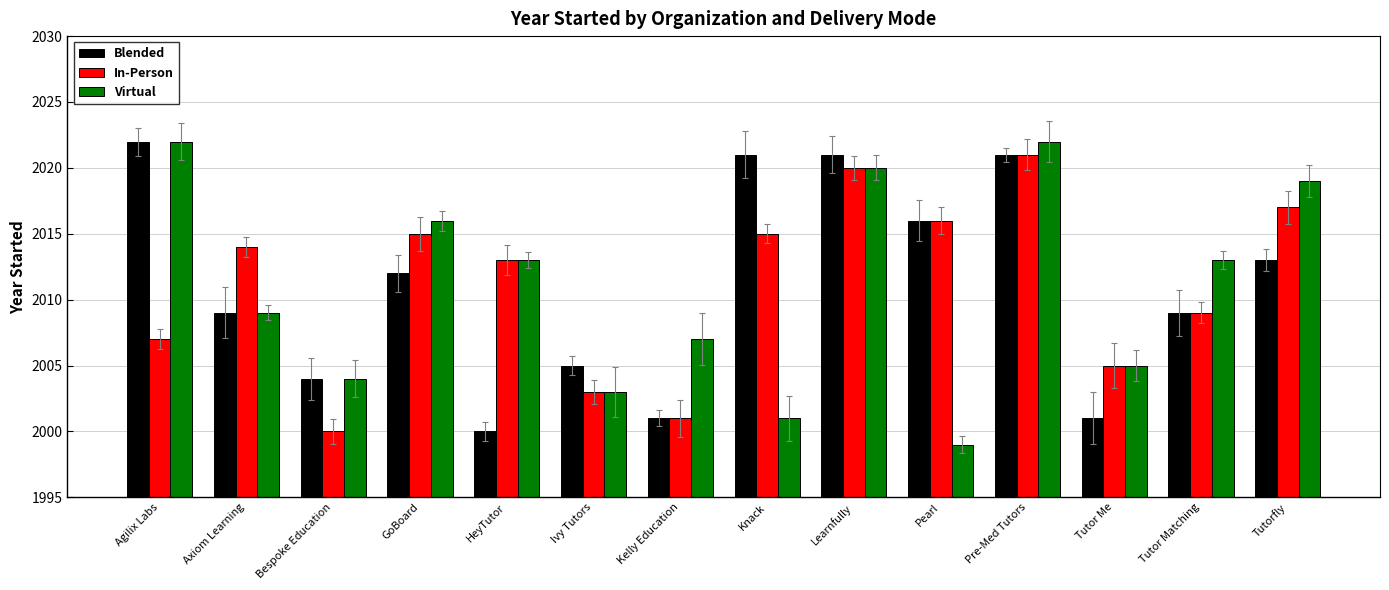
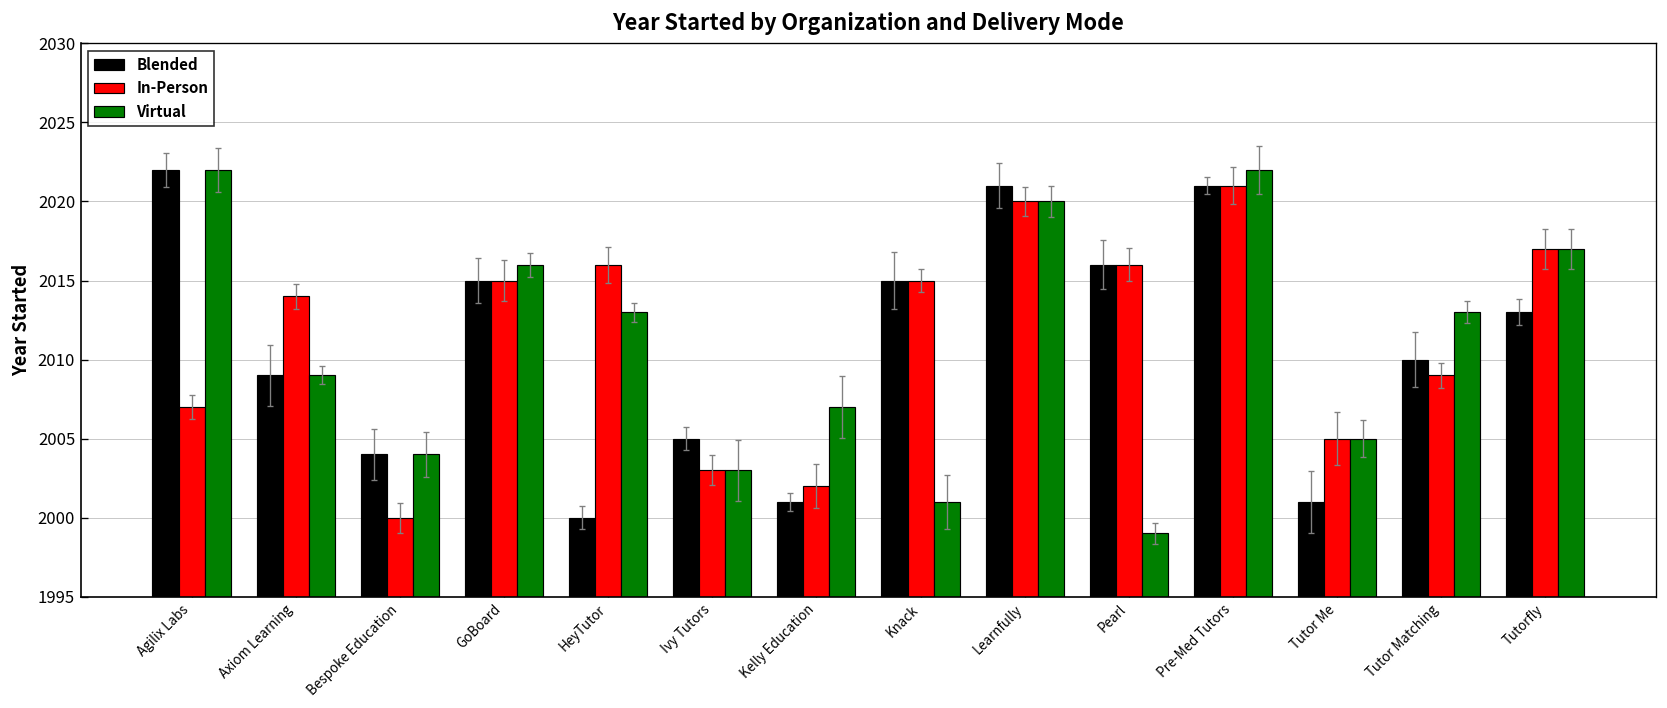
Blended, GoBoard: 2012 -> 2015
In-Person, HeyTutor: 2013 -> 2016
In-Person, Kelly Education: 2001 -> 2002
Blended, Knack: 2021 -> 2015
Blended, Tutor Matching: 2009 -> 2010
Virtual, Tutorfly: 2019 -> 2017
